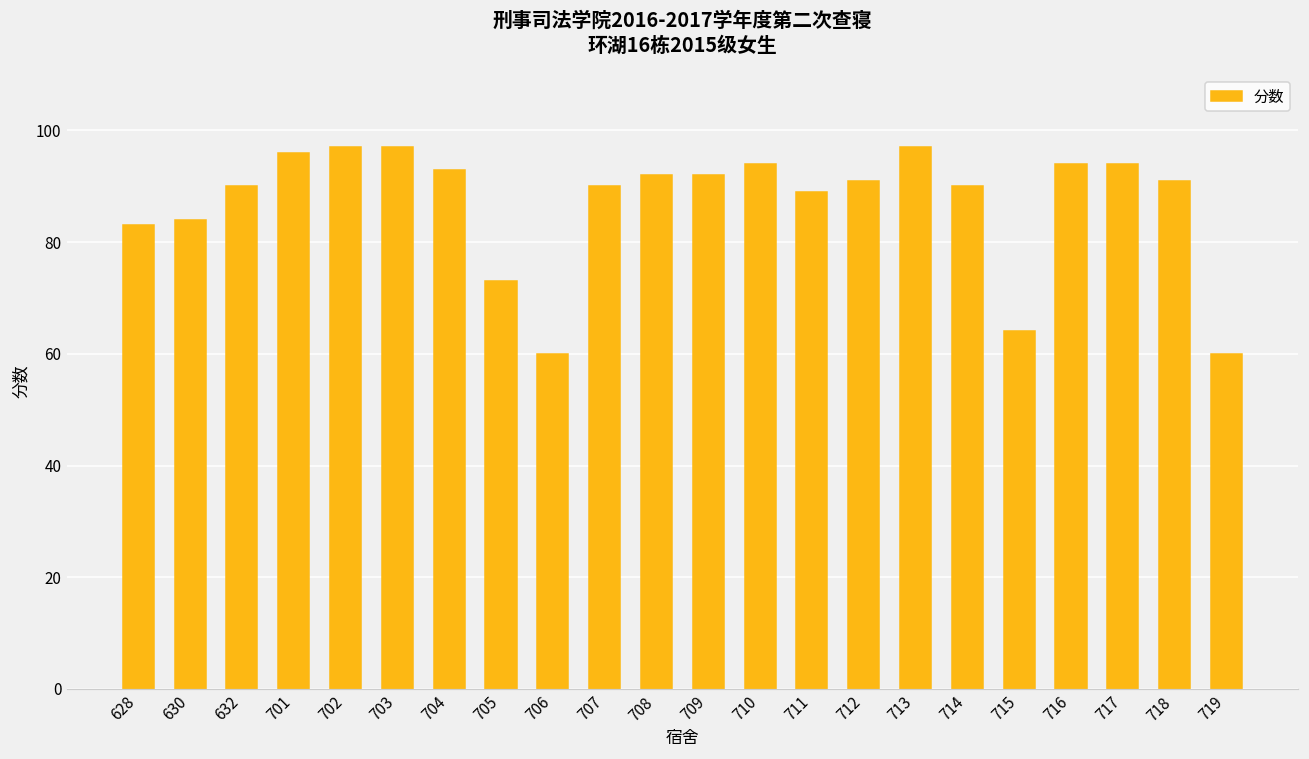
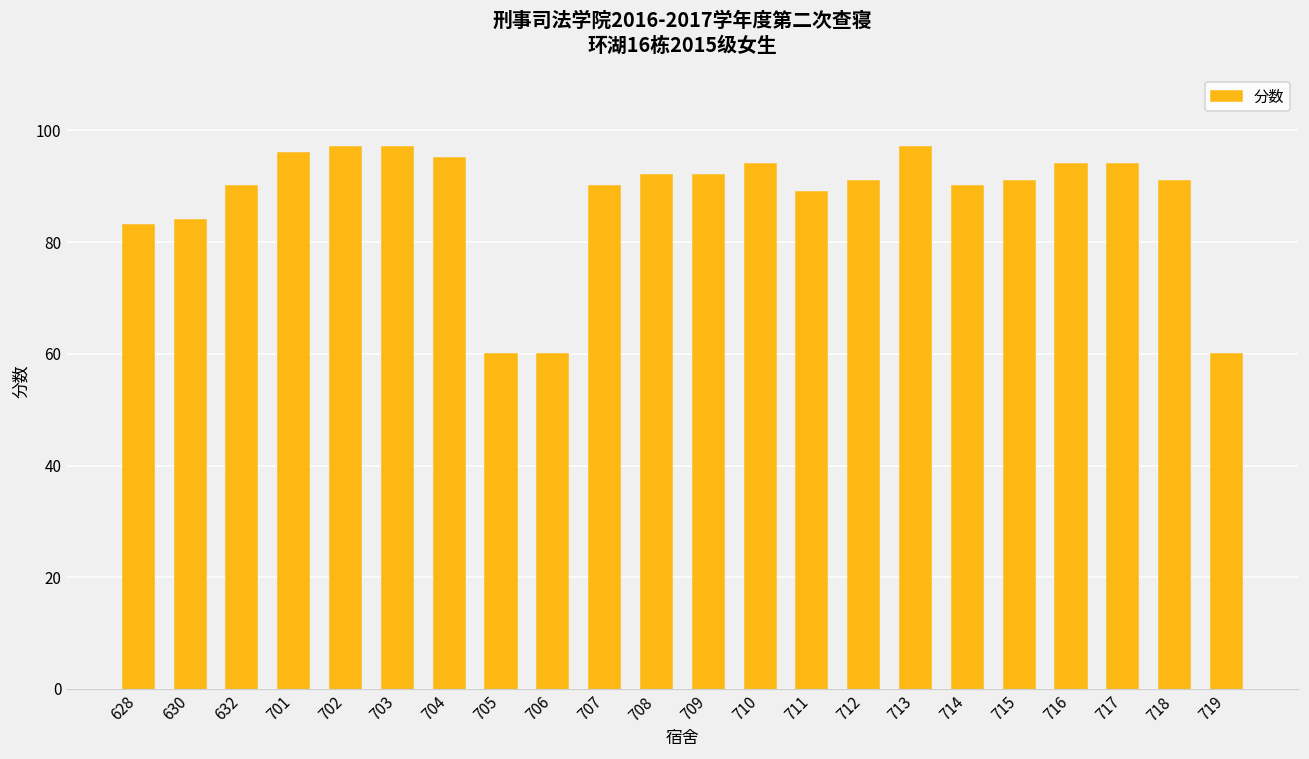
704: 93 -> 95
705: 73 -> 60
715: 64 -> 91
